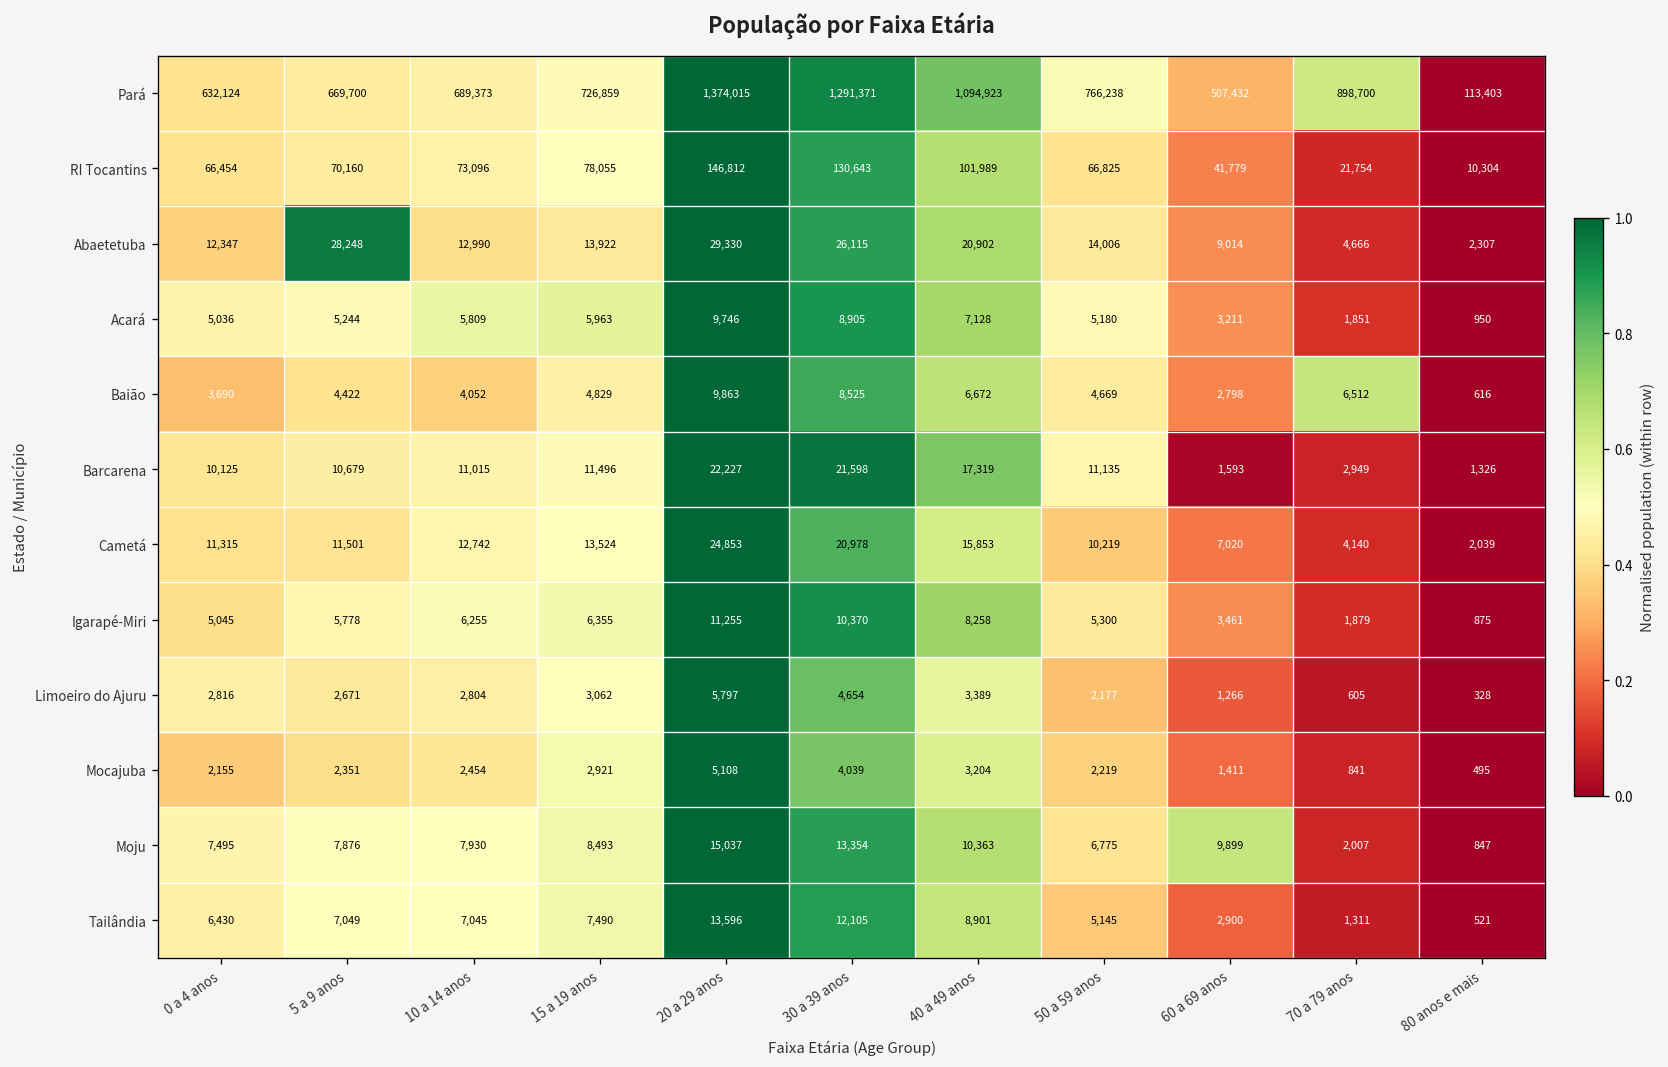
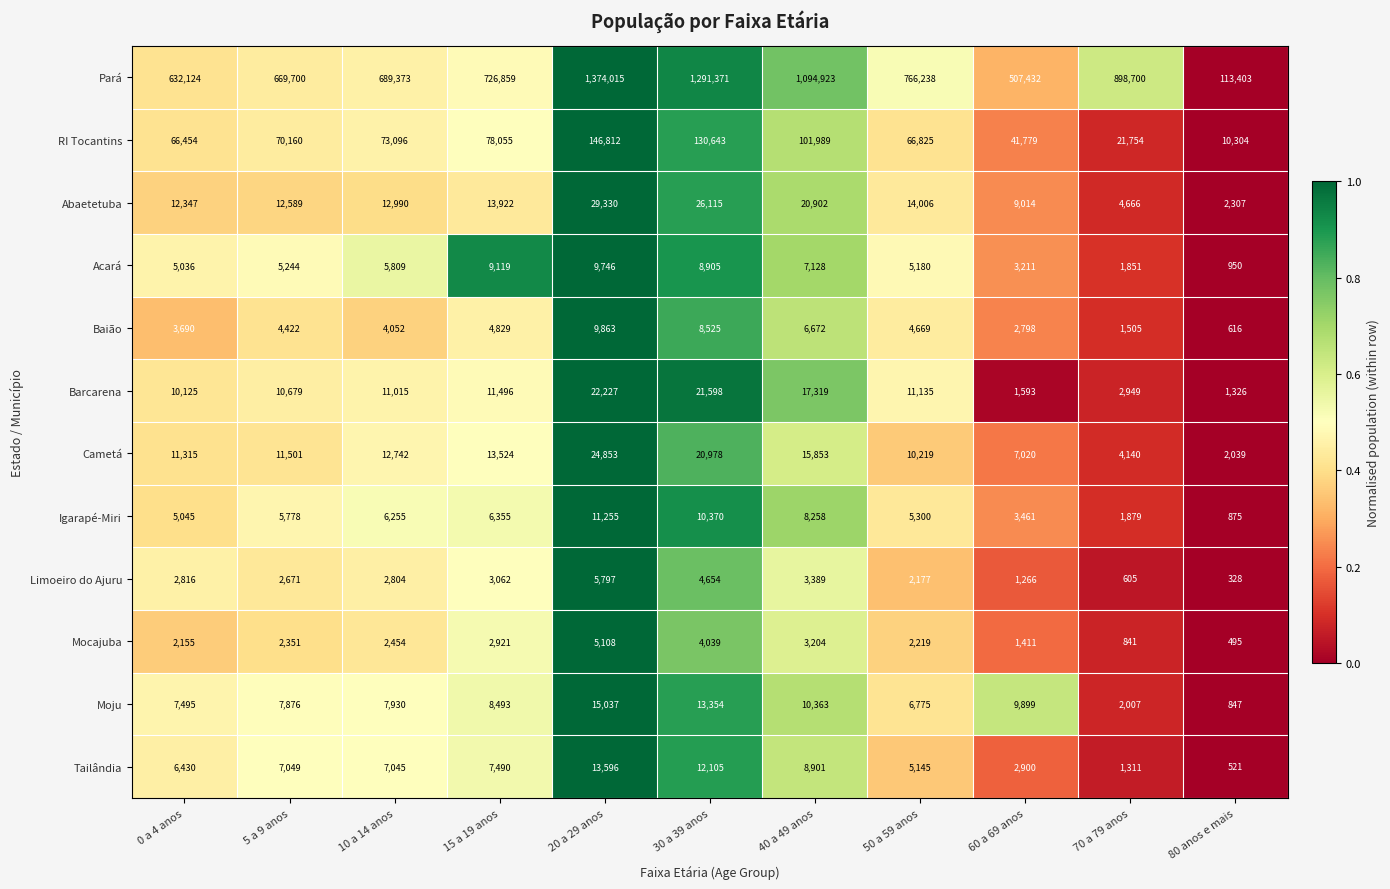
Abaetetuba, 5 a 9 anos: 28,248 -> 12,589
Acará, 15 a 19 anos: 5,963 -> 9,119
Baião, 70 a 79 anos: 6,512 -> 1,505
